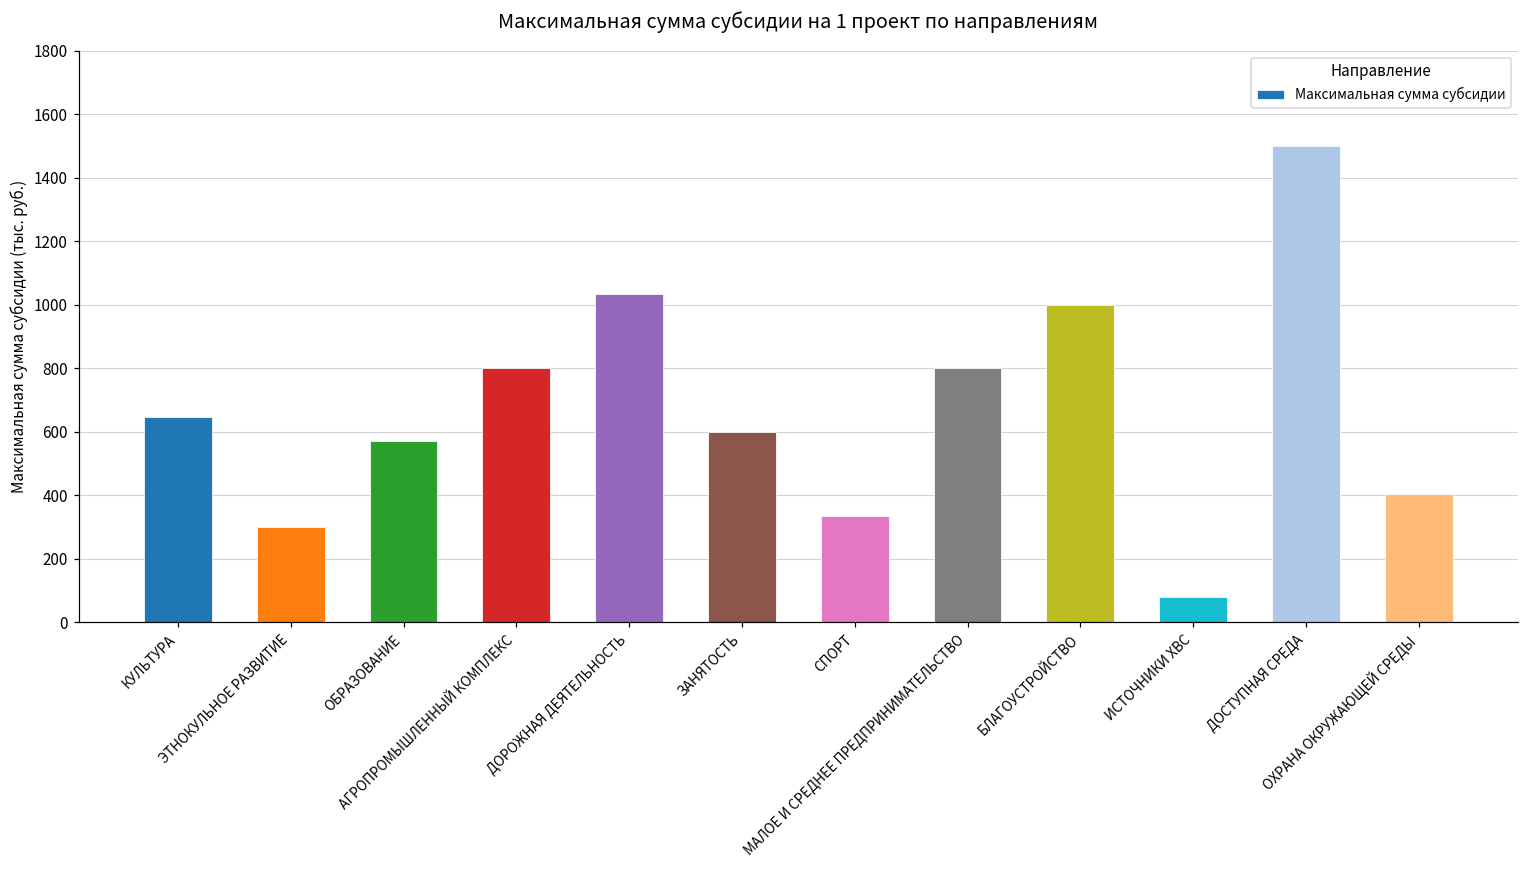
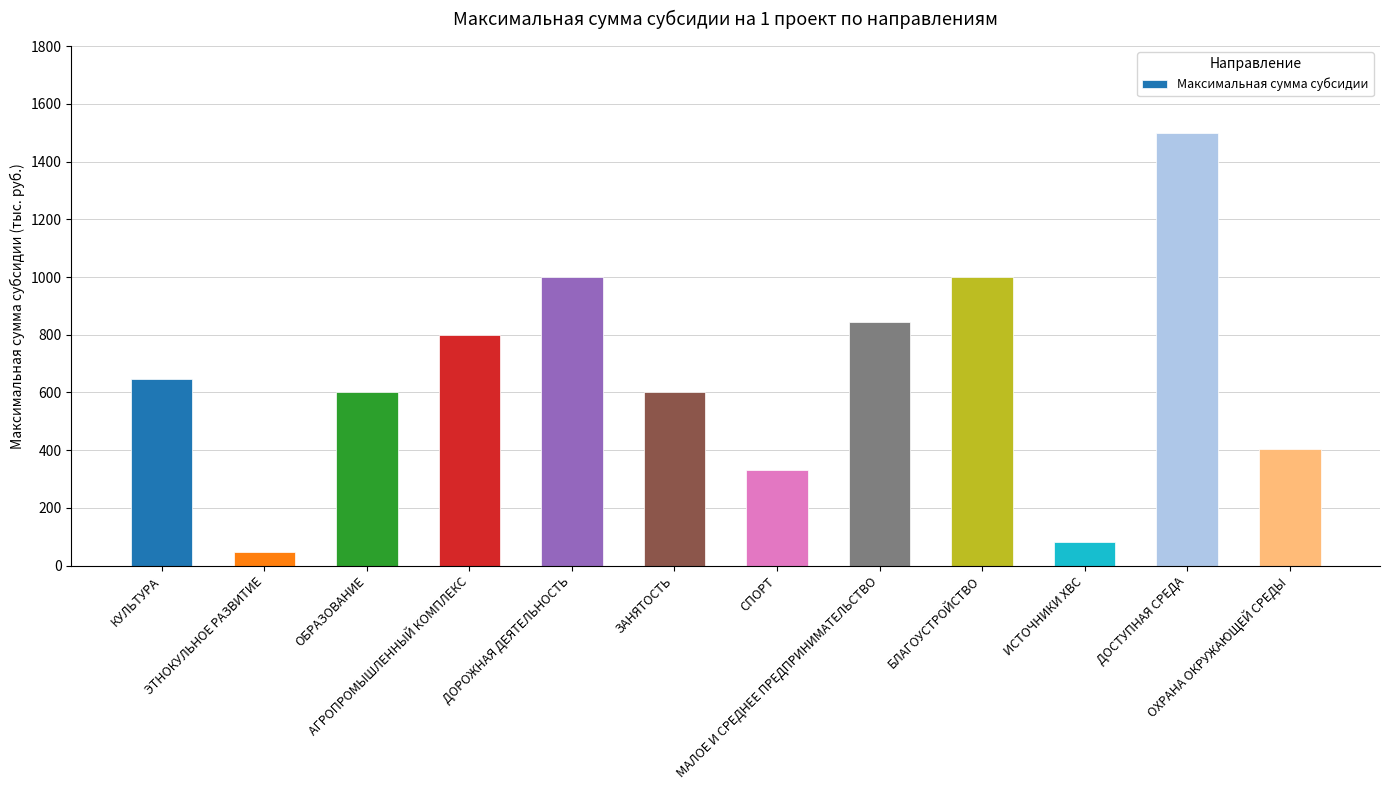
ЭТНОКУЛЬНОЕ РАЗВИТИЕ: 300 -> 50
ОБРАЗОВАНИЕ: 570 -> 600
ДОРОЖНАЯ ДЕЯТЕЛЬНОСТЬ: 1030 -> 1000
МАЛОЕ И СРЕДНЕЕ ПРЕДПРИНИМАТЕЛЬСТВО: 800 -> 840
